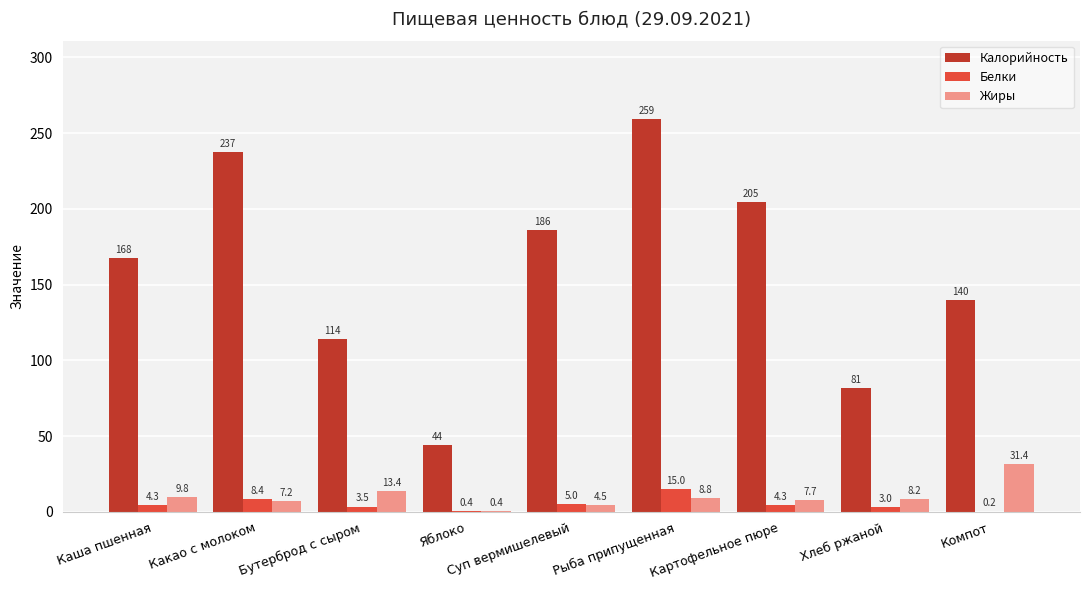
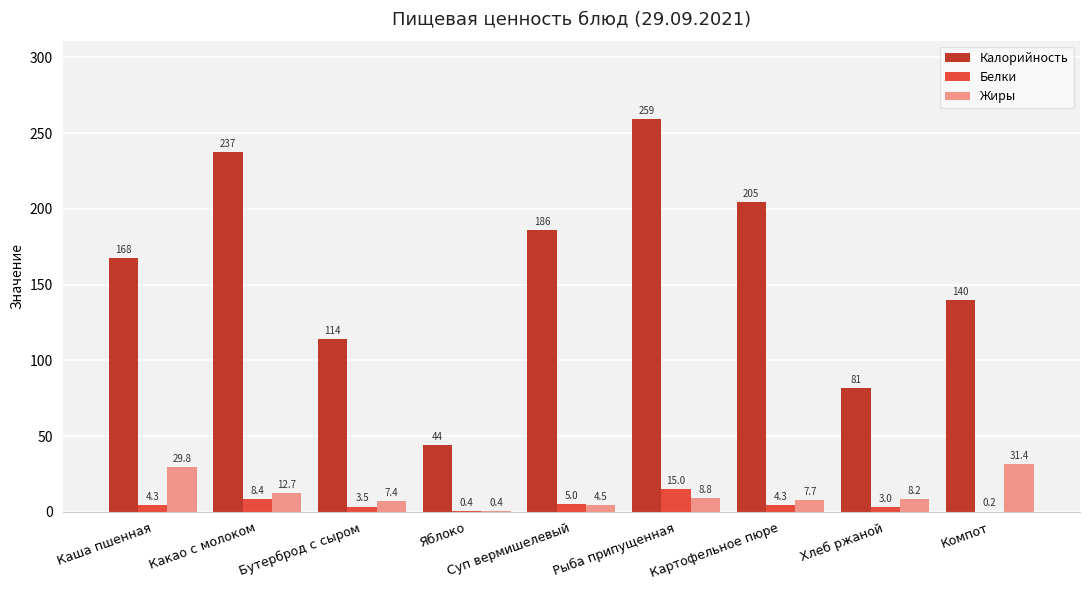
Жиры, Каша пшенная: 9.8 -> 29.8
Жиры, Какао с молоком: 7.2 -> 12.7
Жиры, Бутерброд с сыром: 13.4 -> 7.4
